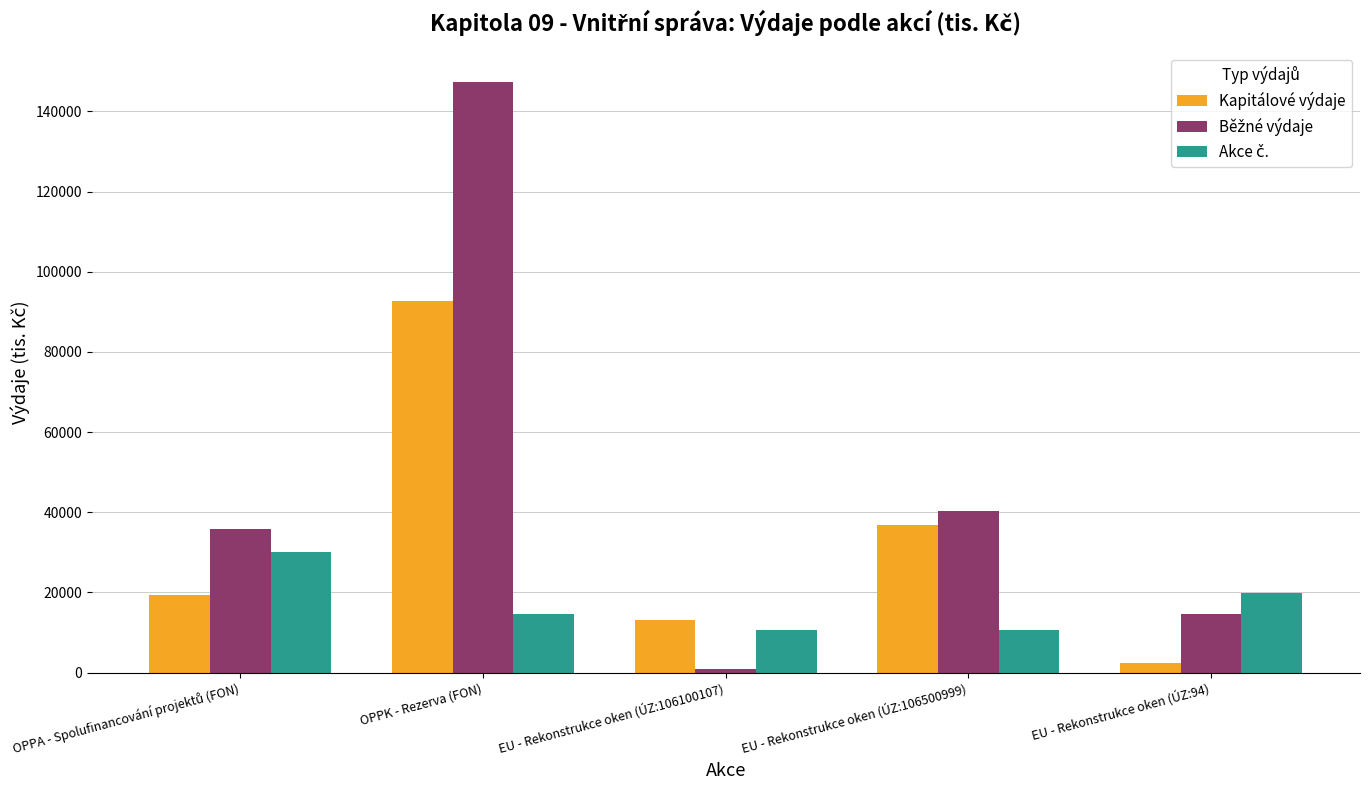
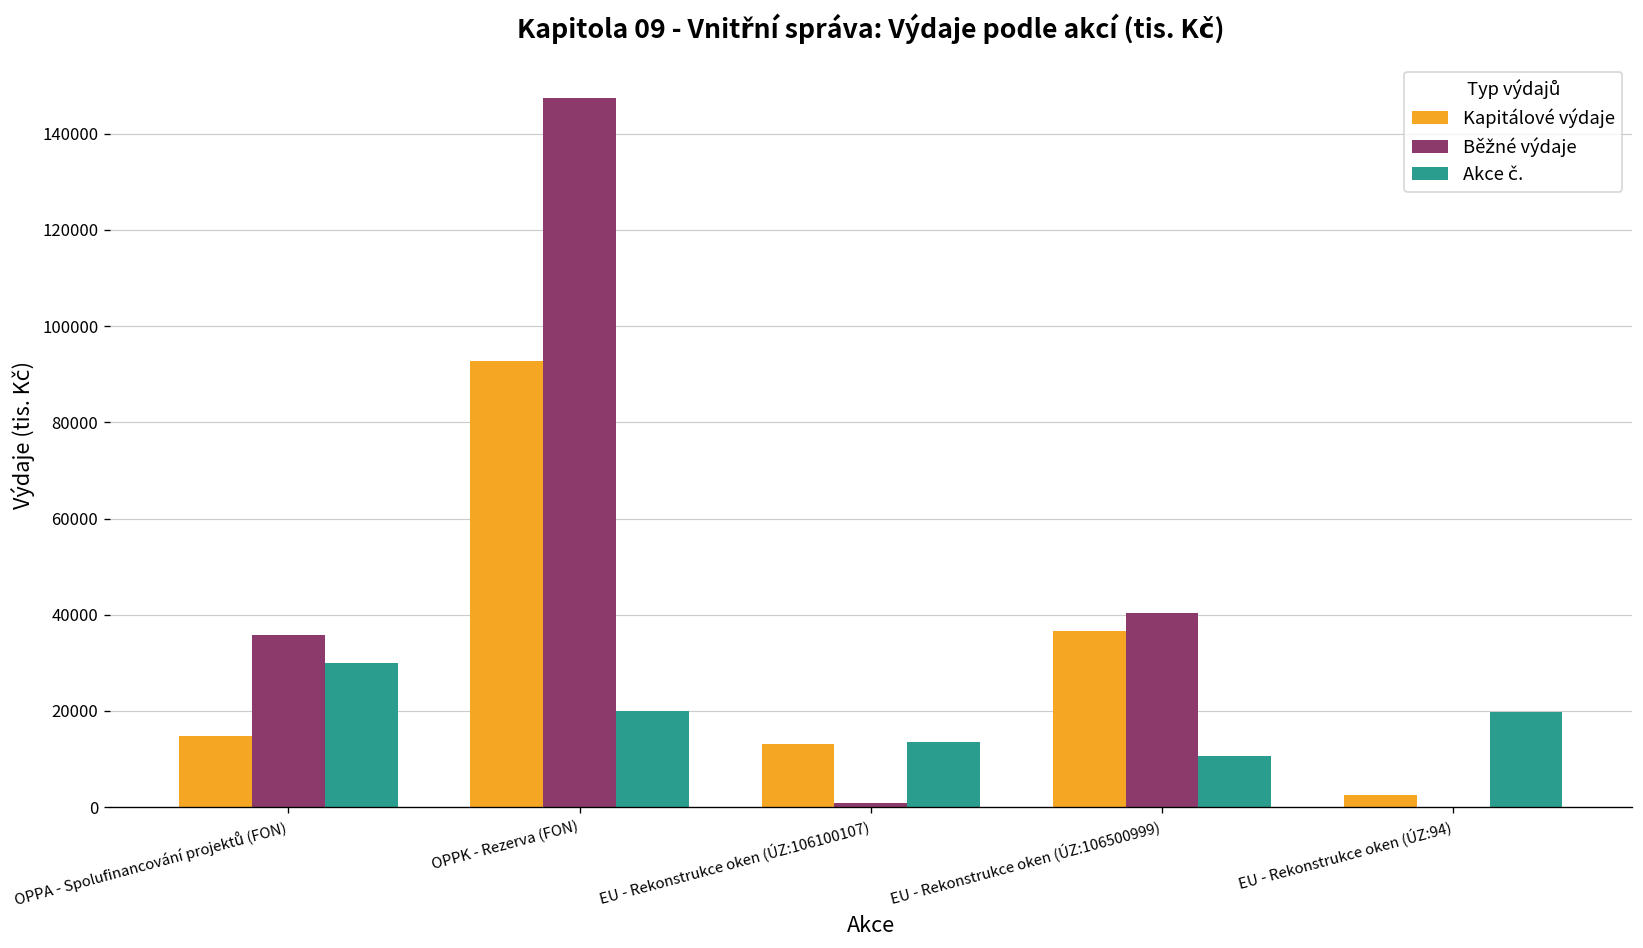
Kapitálové výdaje, OPPA - Spolufinancování projektů (FON): 19000 -> 15000
Akce č., OPPK - Rezerva (FON): 15000 -> 20000
Akce č., EU - Rekonstrukce oken (ÚZ:106100107): 11000 -> 13000
Běžné výdaje, EU - Rekonstrukce oken (ÚZ:94): 15000 -> 0
